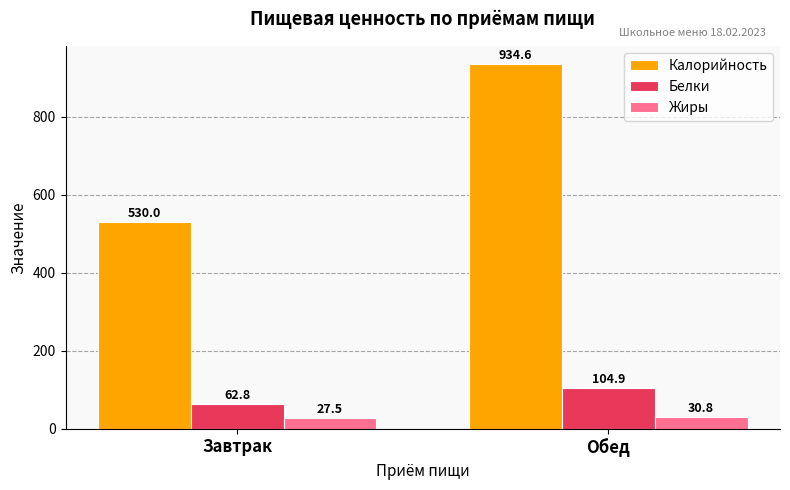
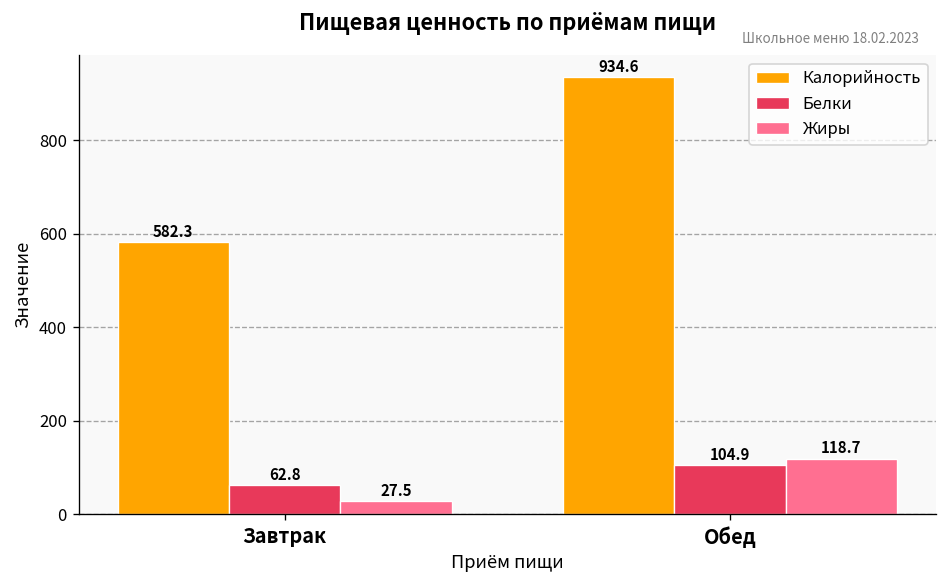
Калорийность, Завтрак: 530.0 -> 582.3
Жиры, Обед: 30.8 -> 118.7
